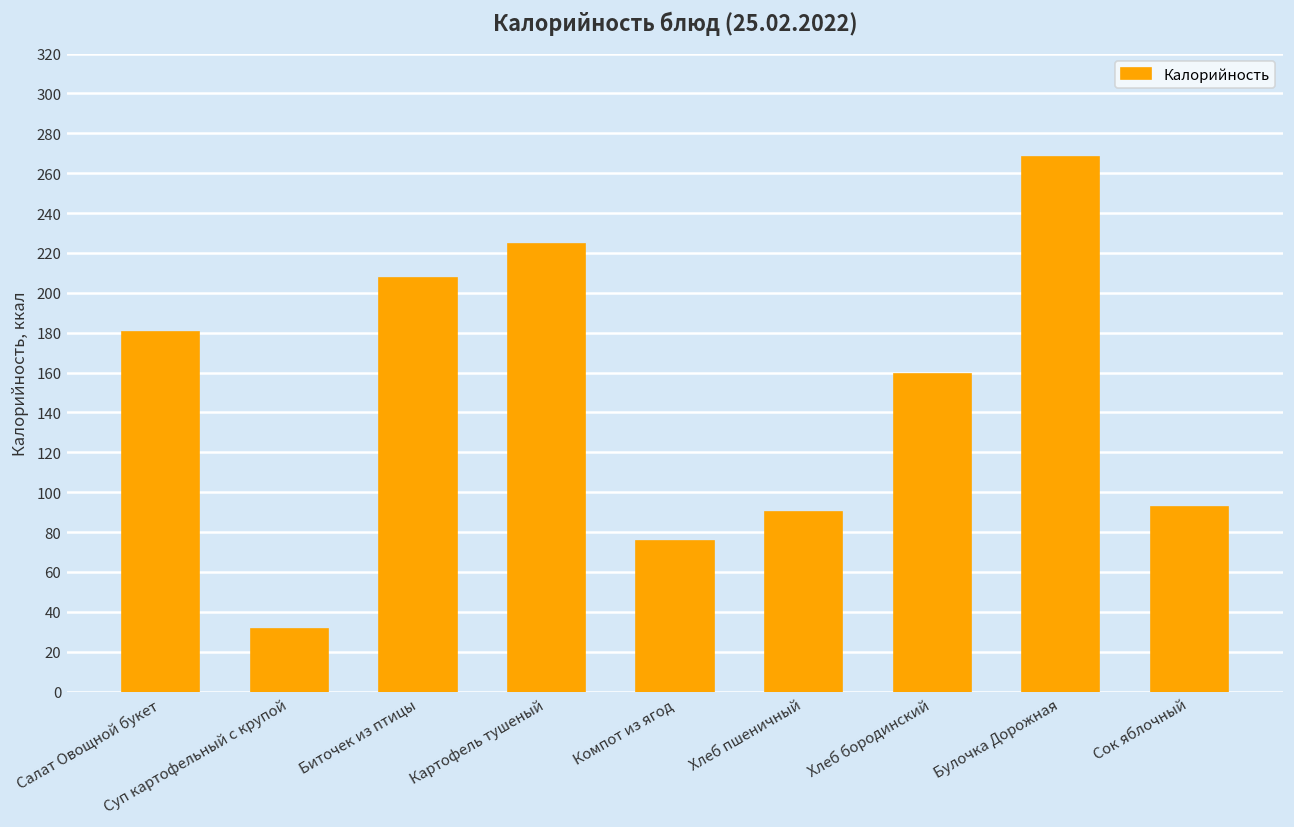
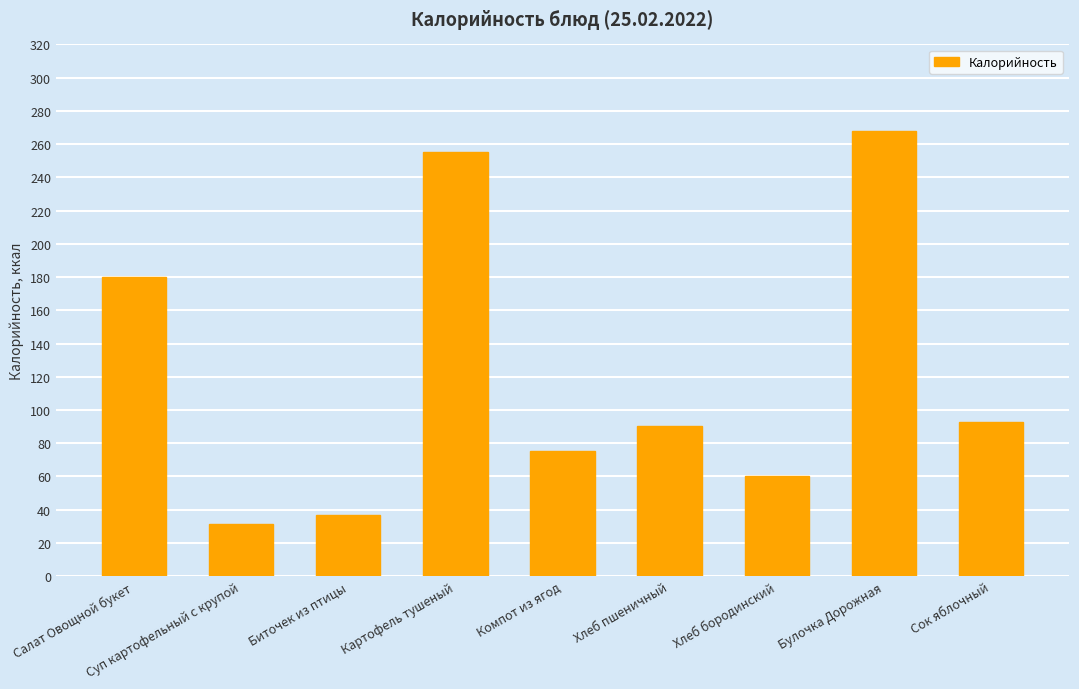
Биточек из птицы: 207 -> 37
Картофель тушеный: 225 -> 255
Хлеб бородинский: 160 -> 61
